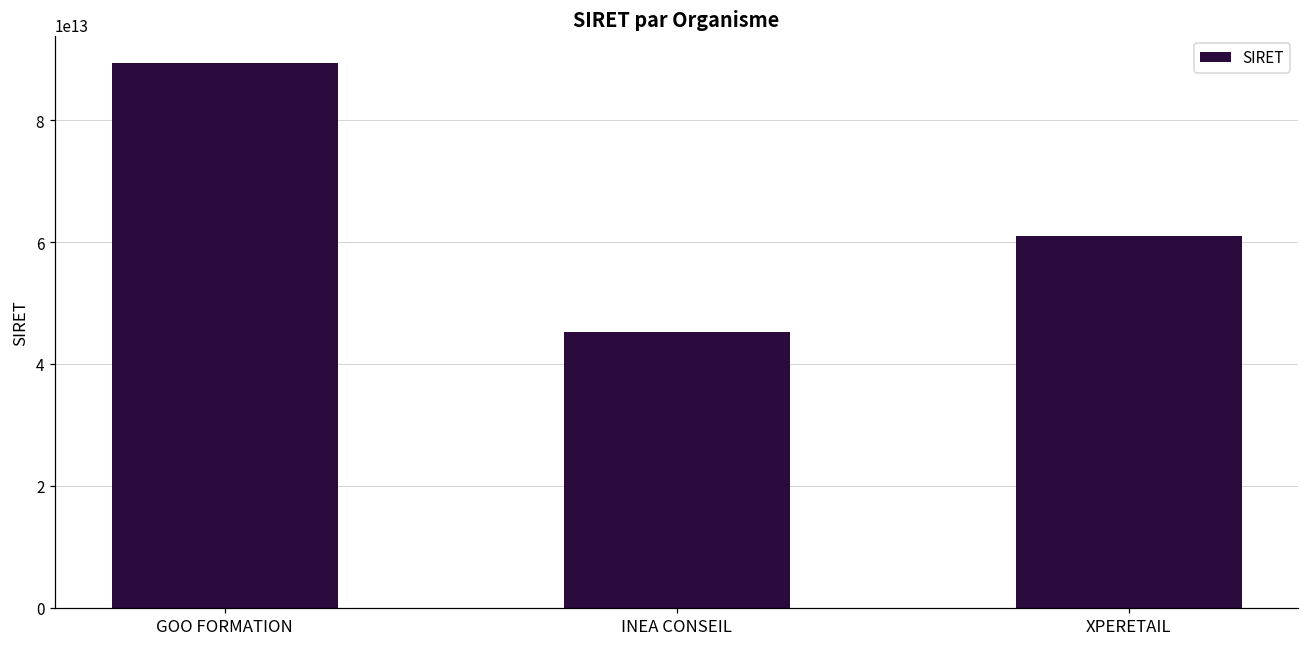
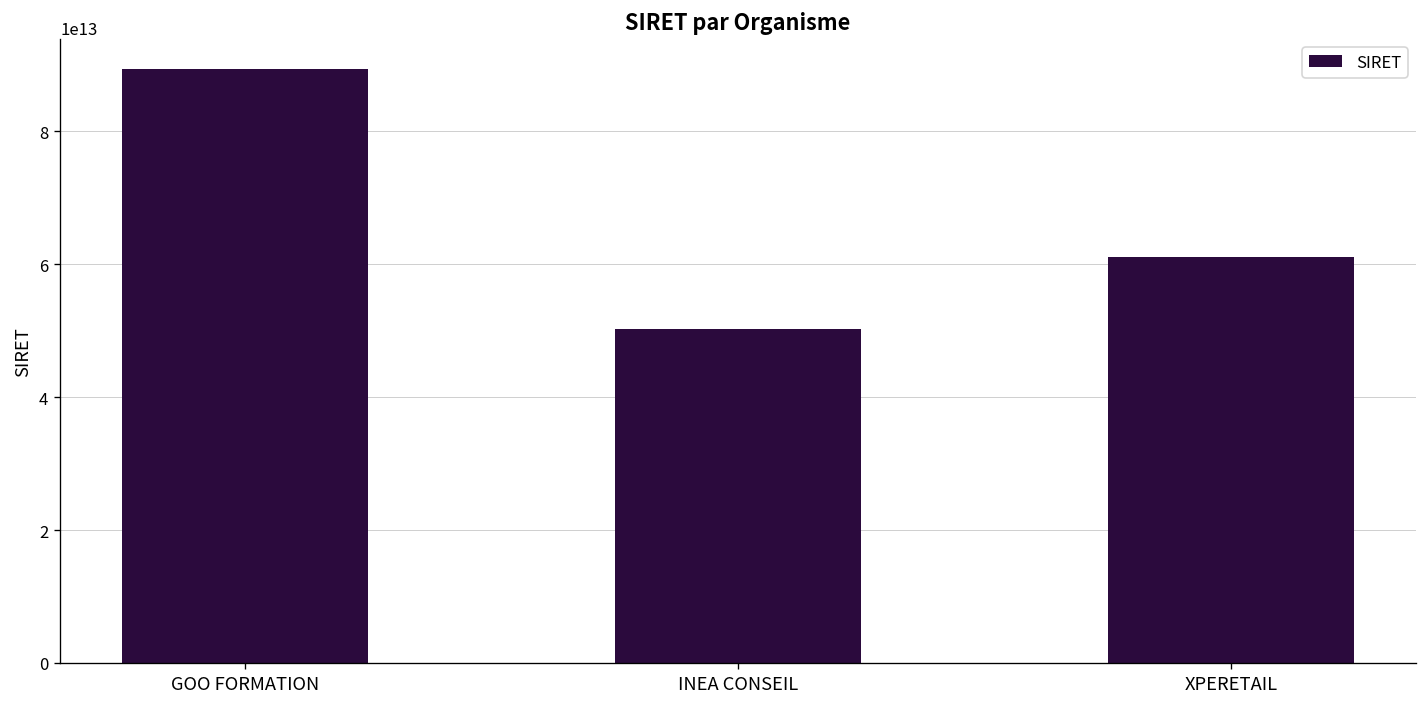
INEA CONSEIL: 45000000000000 -> 50000000000000
